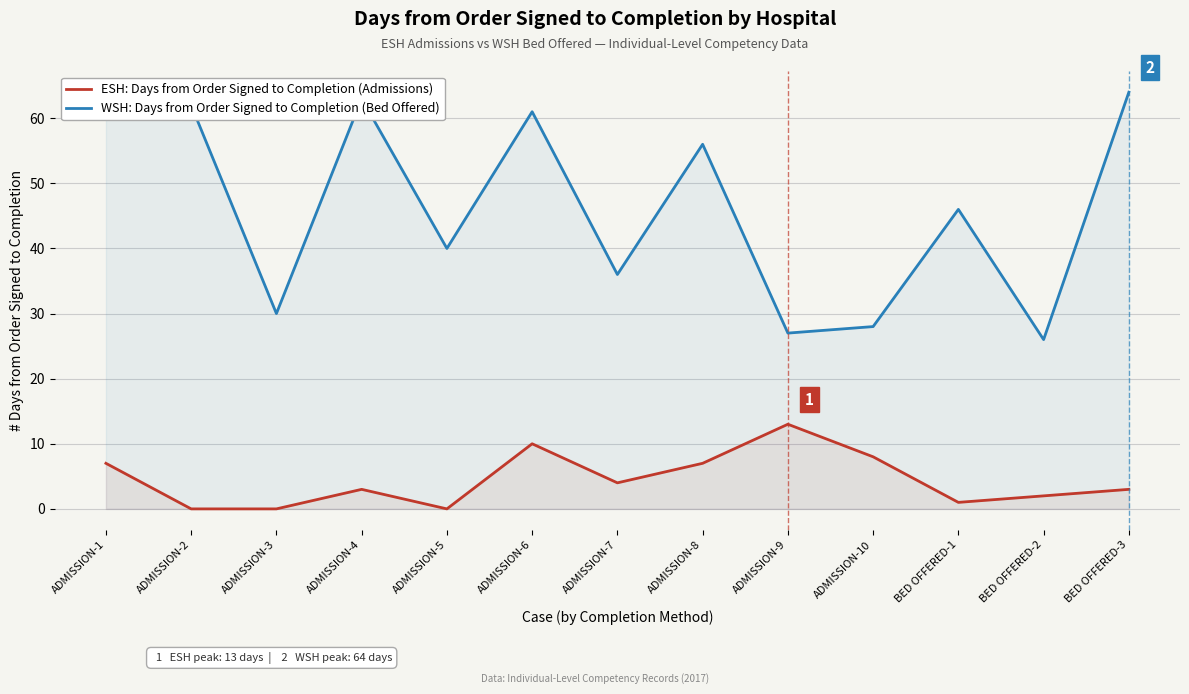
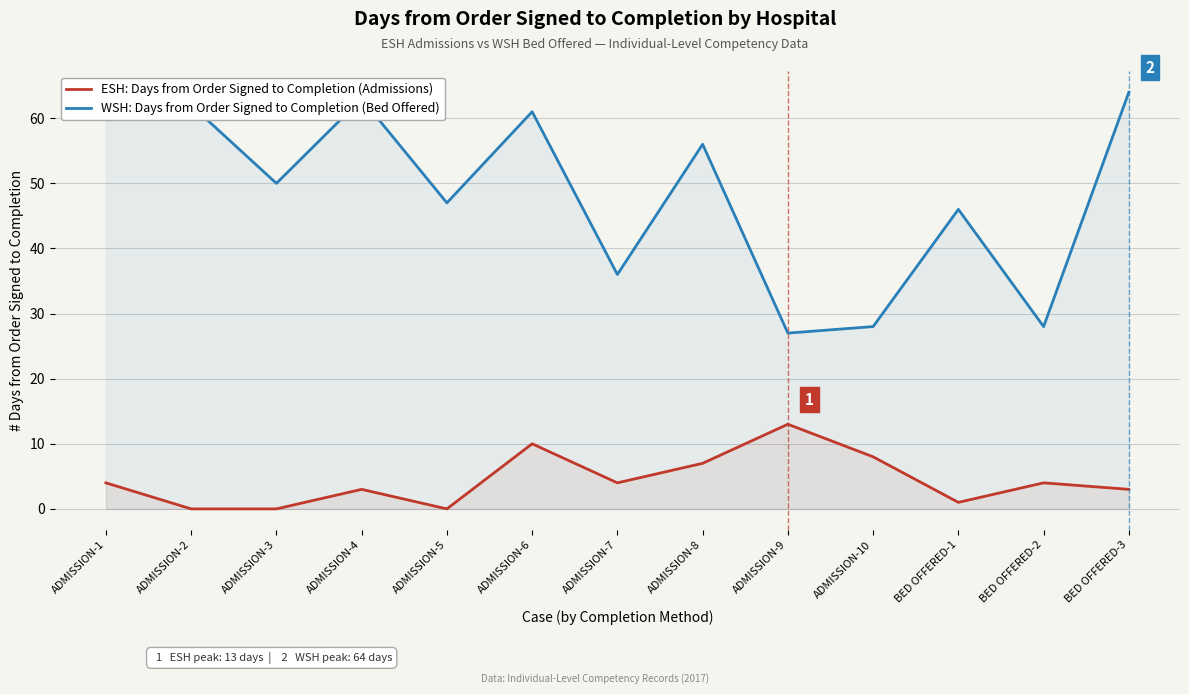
ESH: Days from Order Signed to Completion (Admissions), ADMISSION-1: 7 -> 4
WSH: Days from Order Signed to Completion (Bed Offered), ADMISSION-3: 30 -> 50
WSH: Days from Order Signed to Completion (Bed Offered), ADMISSION-5: 40 -> 47
ESH: Days from Order Signed to Completion (Admissions), BED OFFERED-2: 2 -> 4
WSH: Days from Order Signed to Completion (Bed Offered), BED OFFERED-2: 26 -> 28
